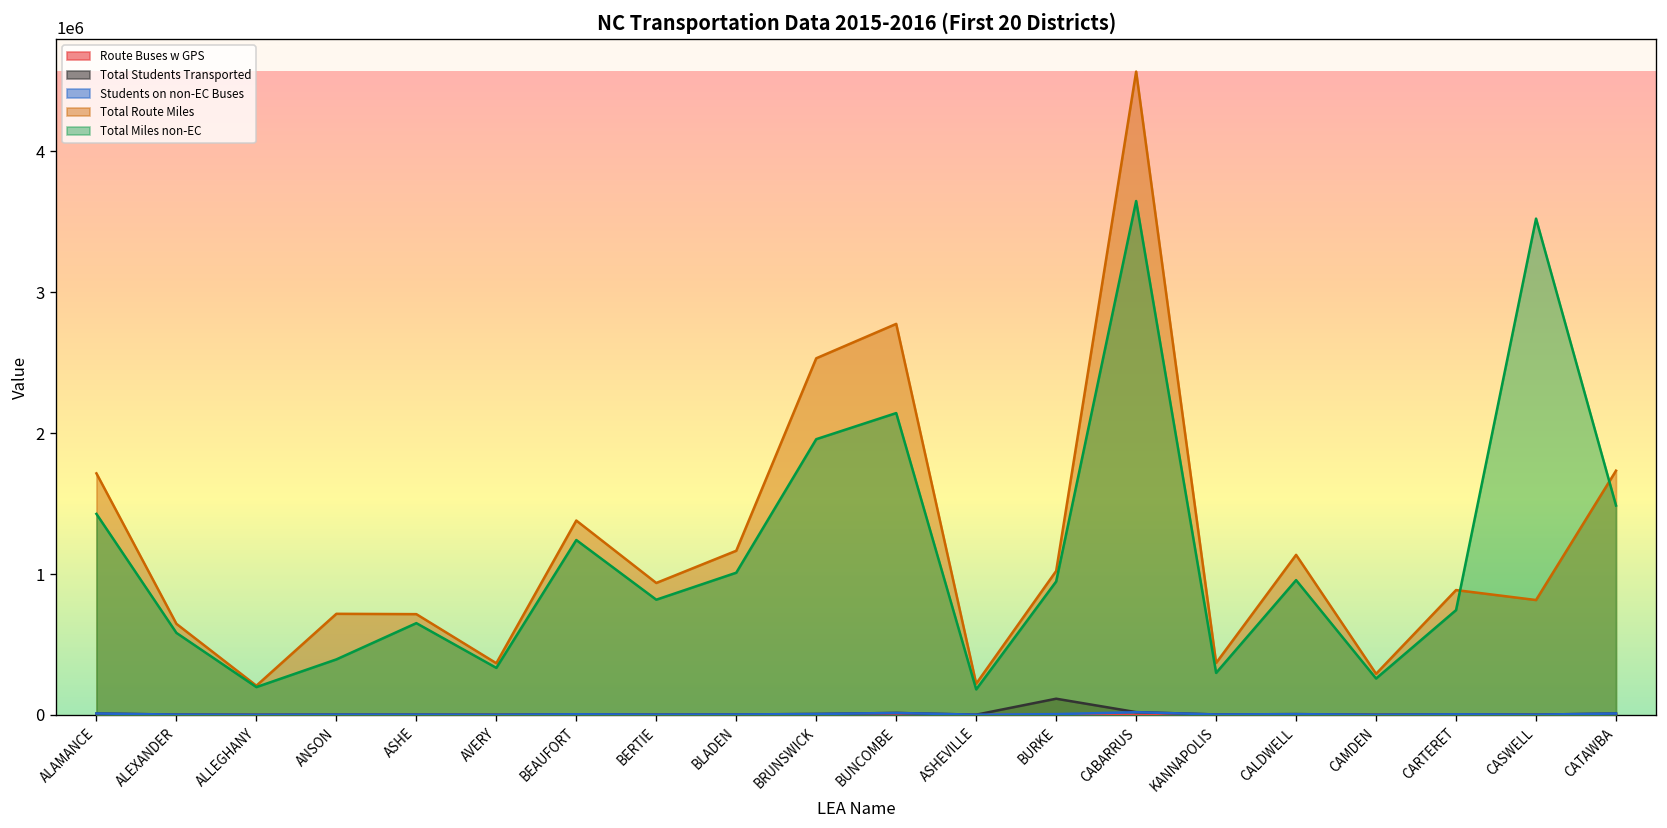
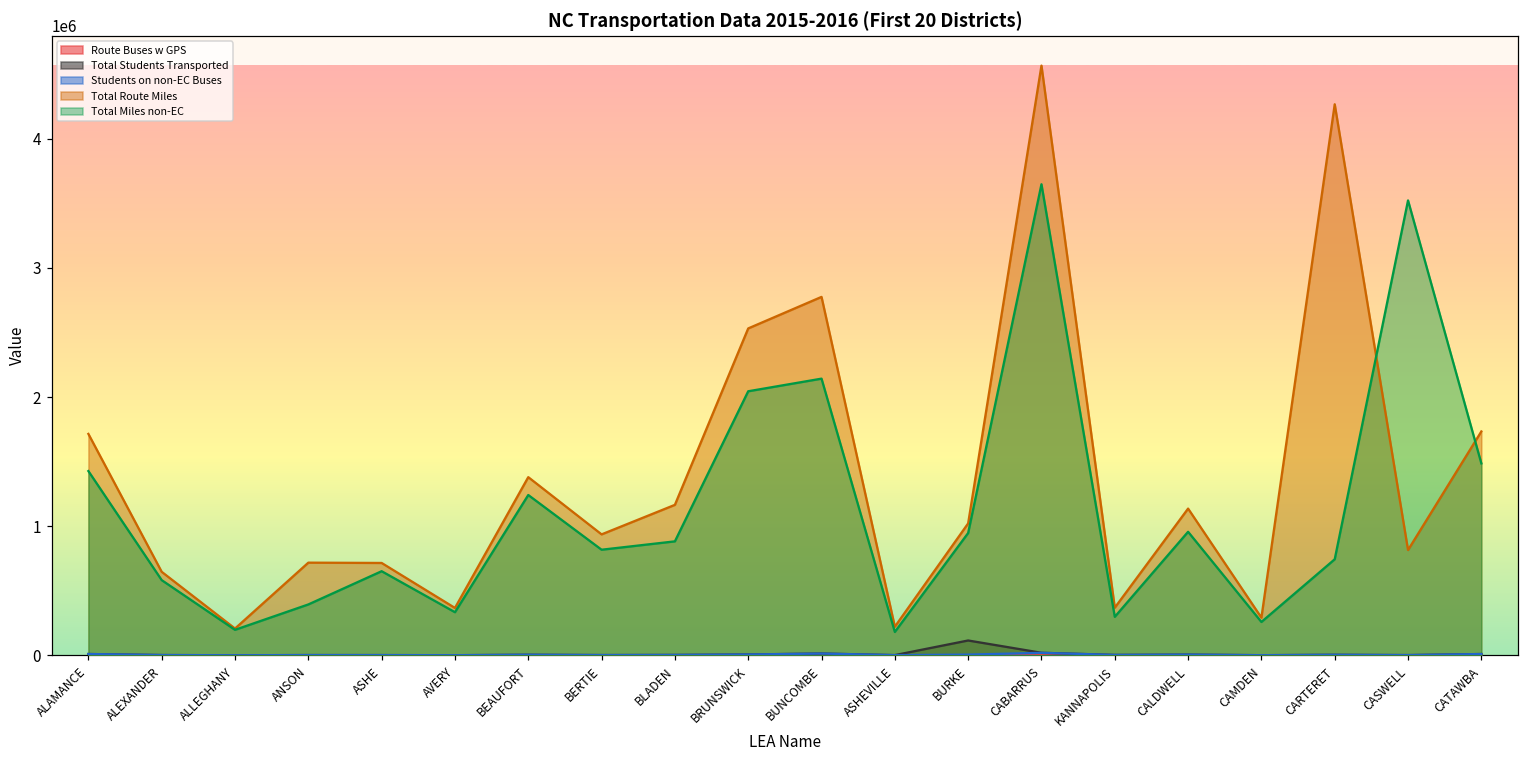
Total Miles non-EC, BLADEN: 1010000 -> 880000
Total Miles non-EC, BRUNSWICK: 1960000 -> 2040000
Total Route Miles, CARTERET: 890000 -> 4270000
